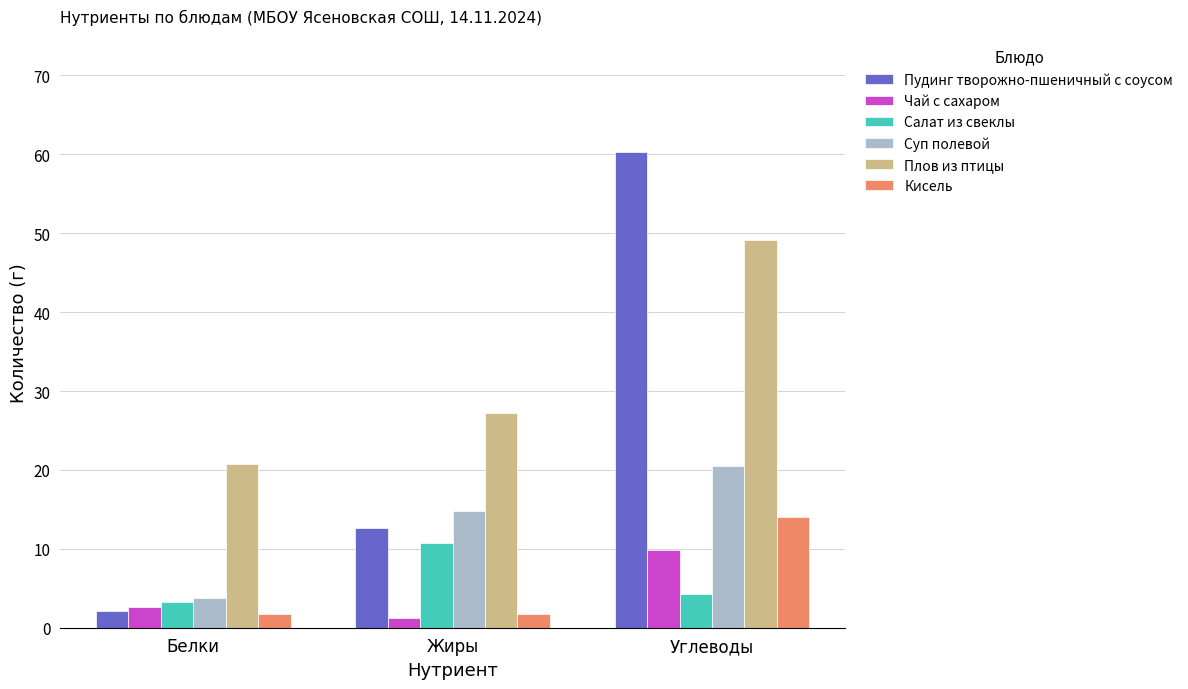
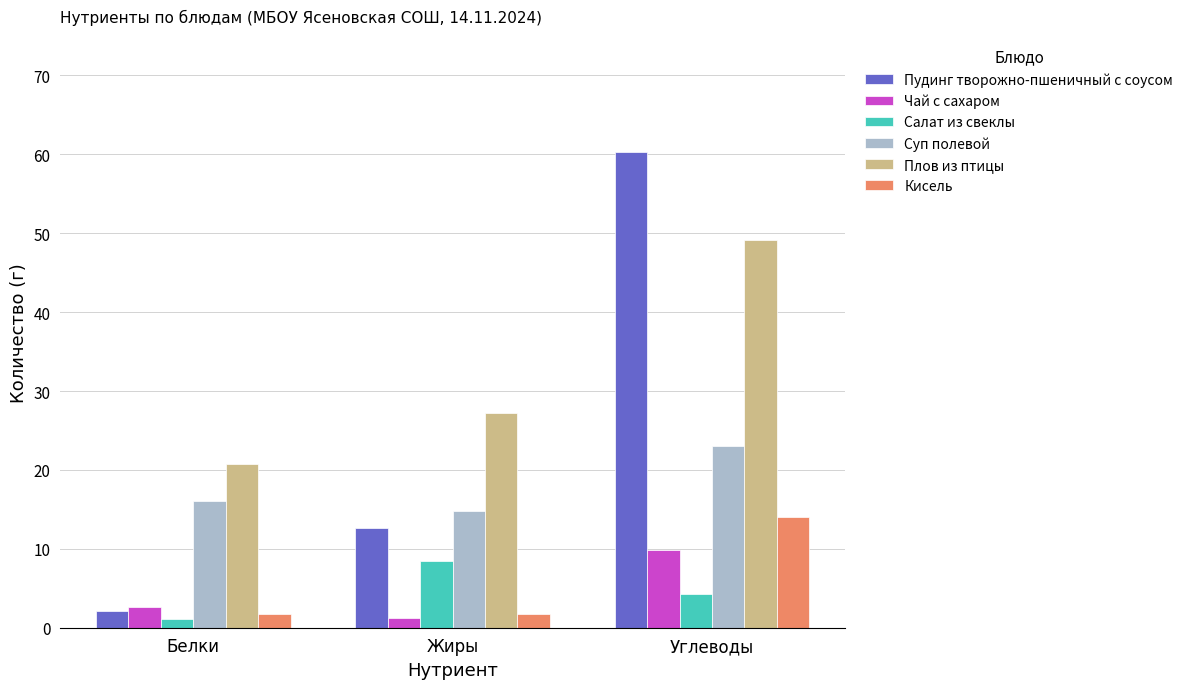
Салат из свеклы, Белки: 3 -> 1
Суп полевой, Белки: 4 -> 16
Салат из свеклы, Жиры: 11 -> 9
Суп полевой, Углеводы: 21 -> 23
